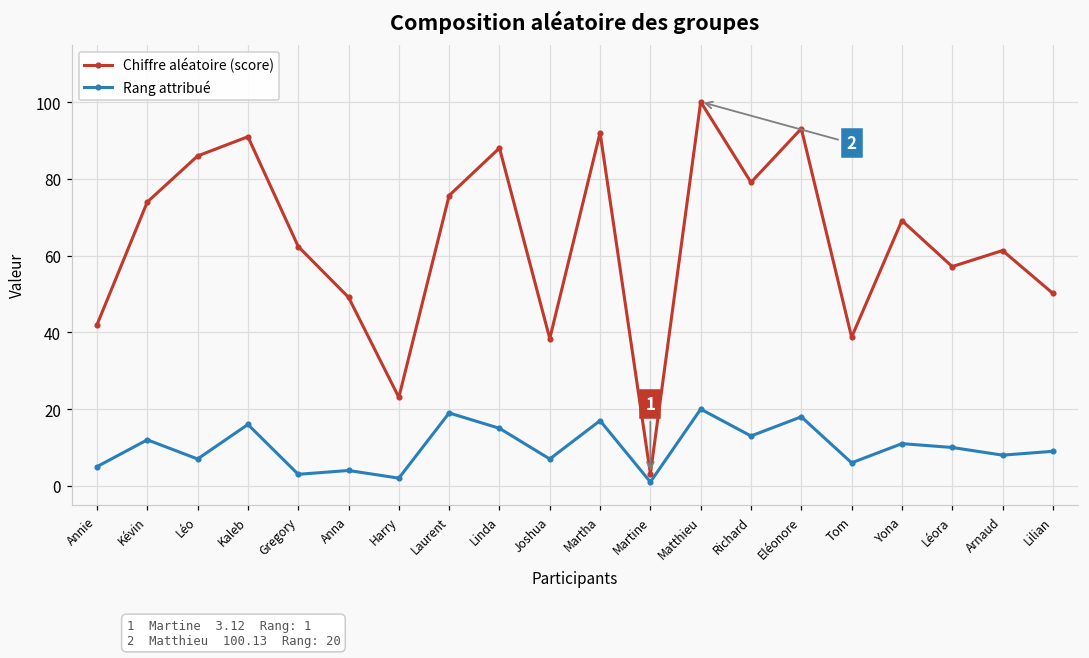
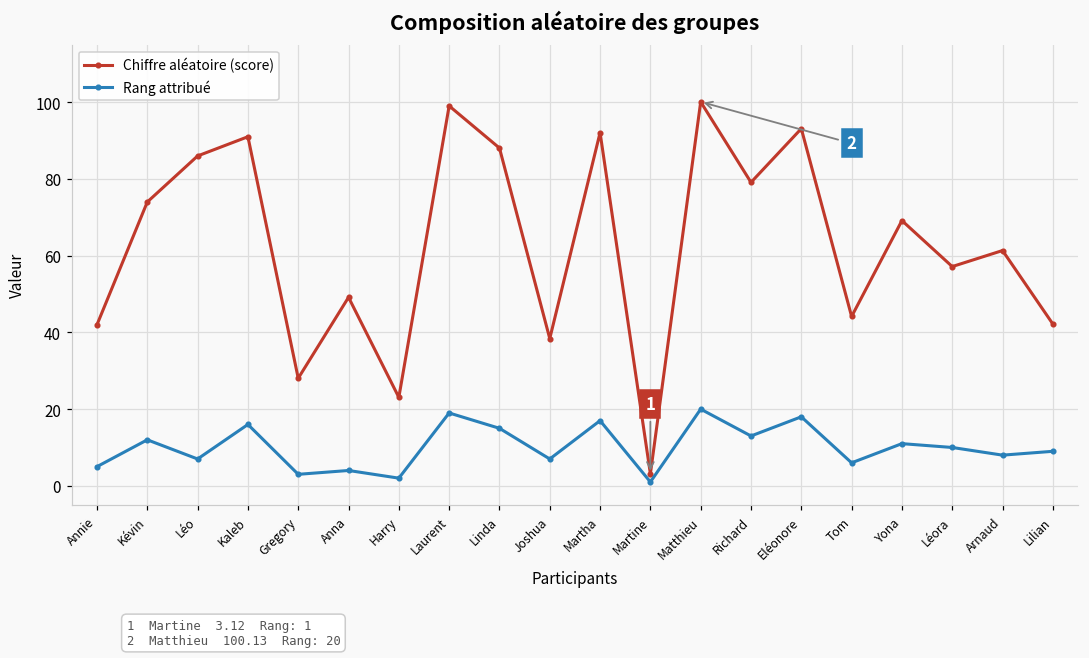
Chiffre aléatoire (score), Gregory: 62 -> 28
Chiffre aléatoire (score), Laurent: 76 -> 99
Chiffre aléatoire (score), Tom: 39 -> 44
Chiffre aléatoire (score), Lilian: 50 -> 42
